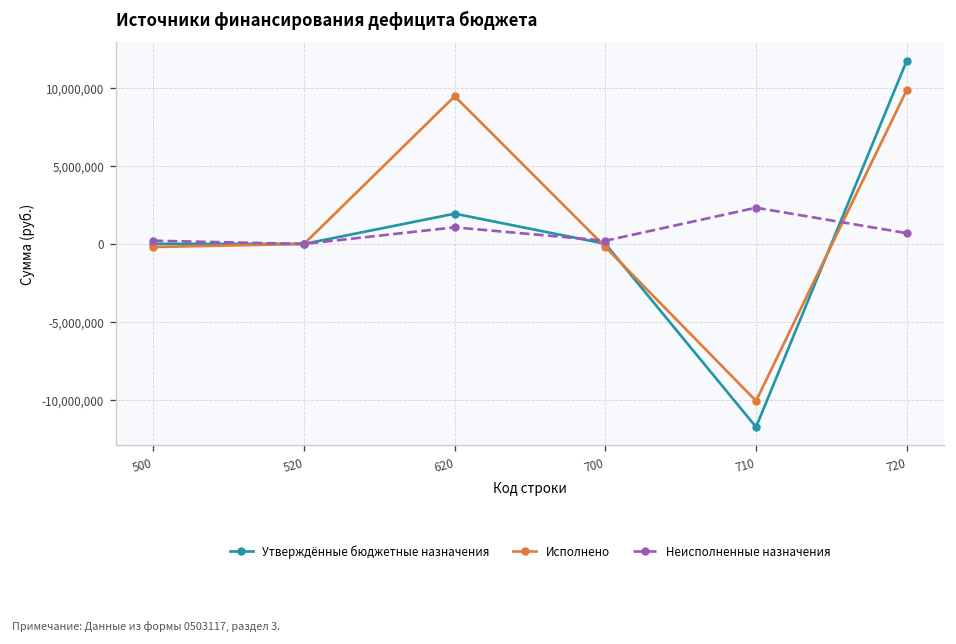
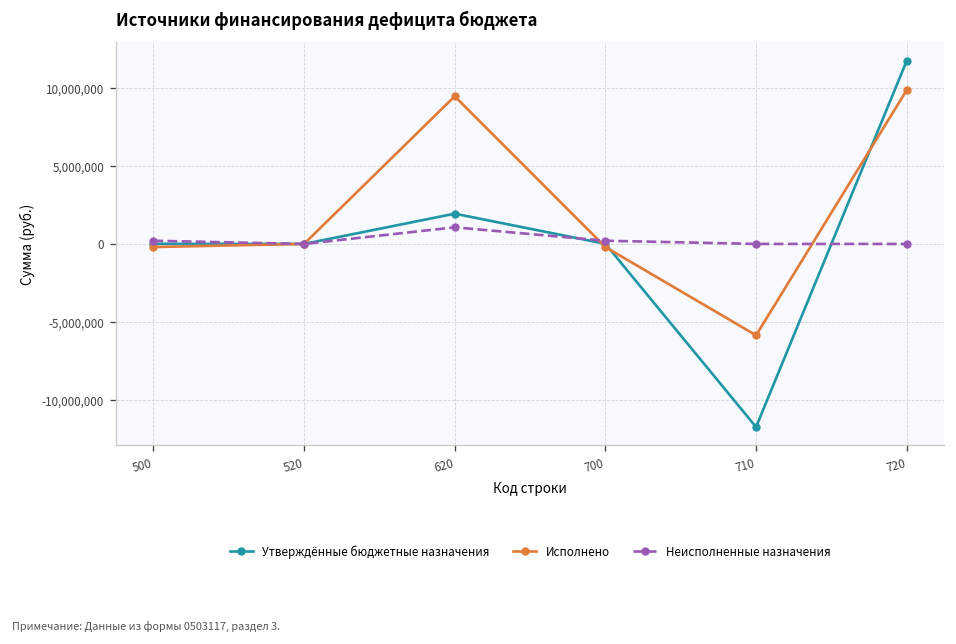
Исполнено, 710: -10,100,000 -> -5,900,000
Неисполненные назначения, 710: 2,300,000 -> 0
Неисполненные назначения, 720: 700,000 -> 0
